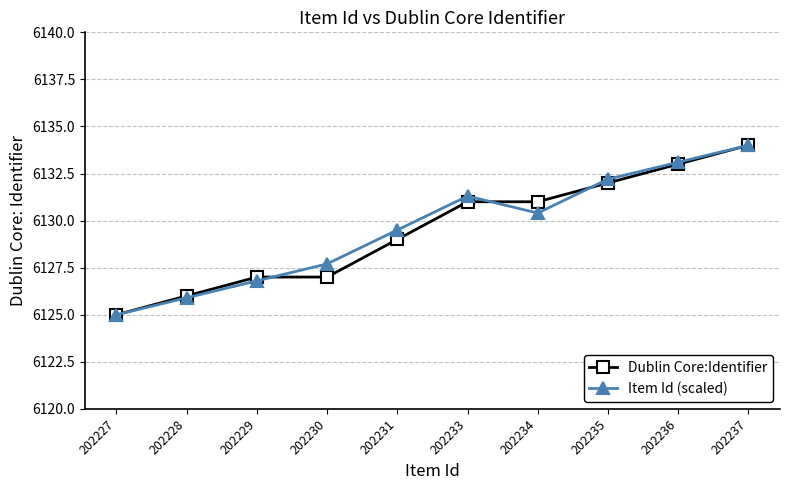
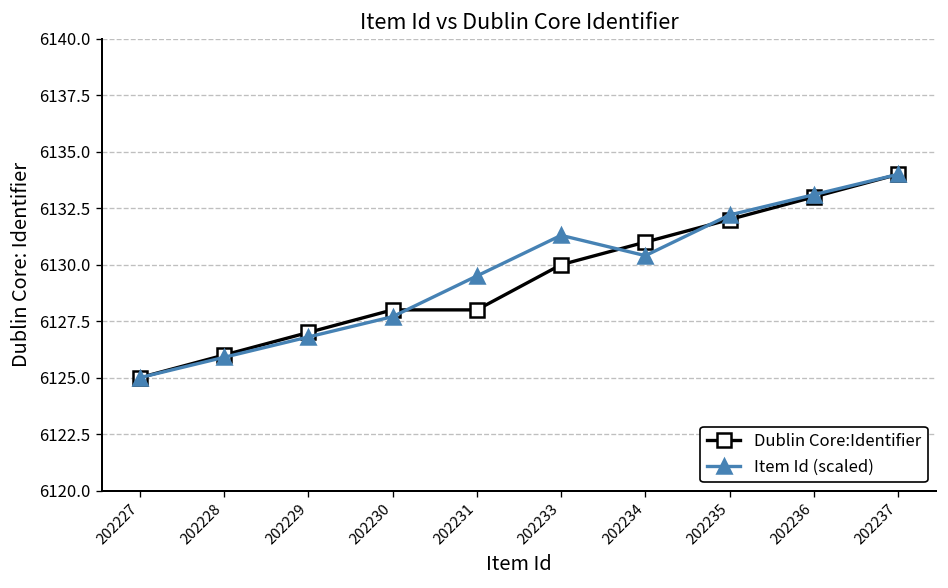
Dublin Core:Identifier, 202230: 6127 -> 6128
Dublin Core:Identifier, 202231: 6129 -> 6128
Dublin Core:Identifier, 202233: 6131 -> 6130
